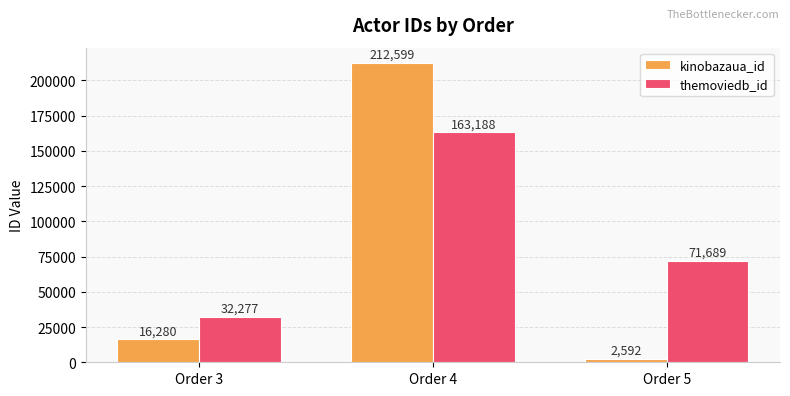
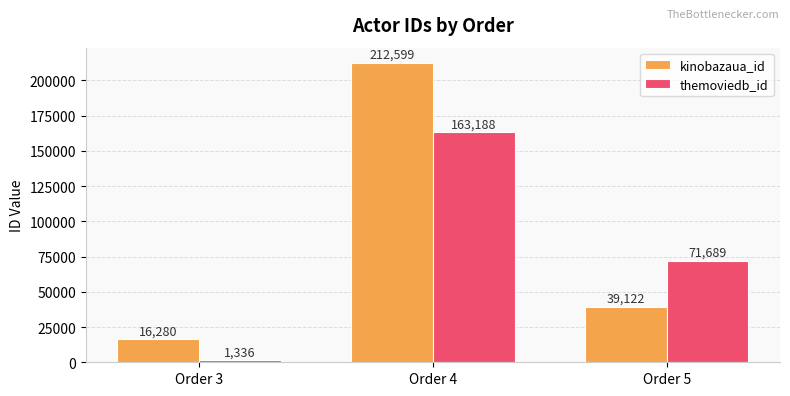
themoviedb_id, Order 3: 32,277 -> 1,336
kinobazaua_id, Order 5: 2,592 -> 39,122
